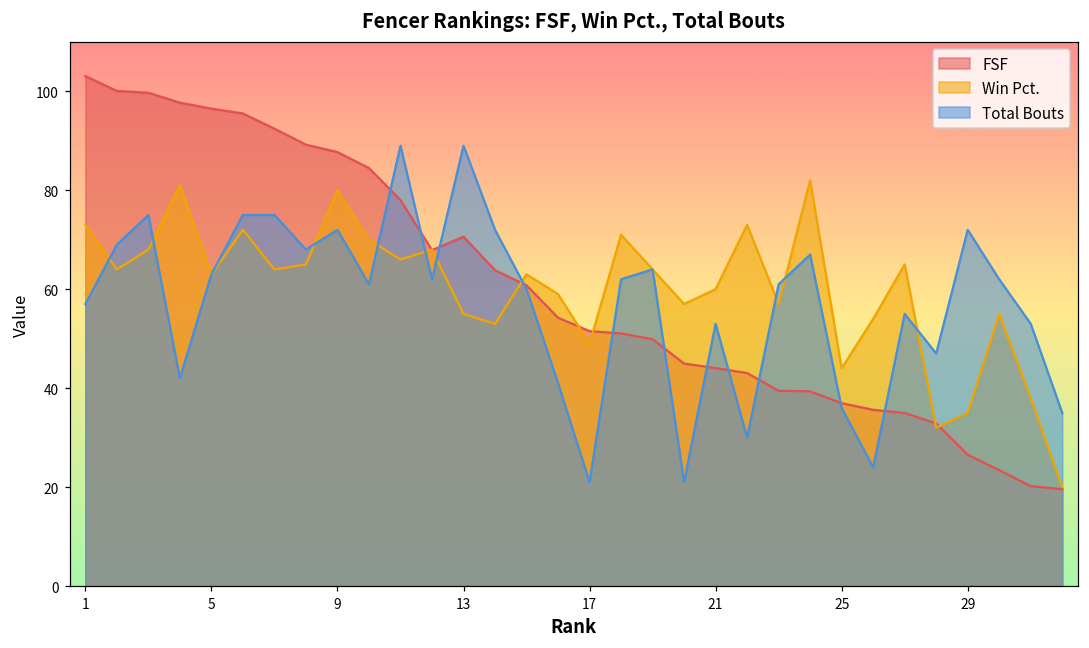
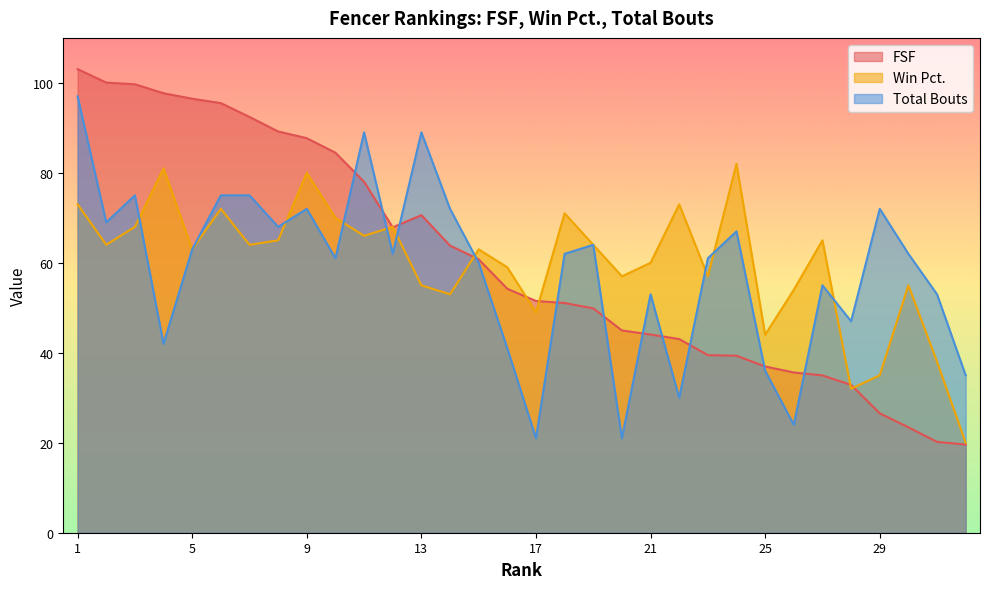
Total Bouts, 1: 57 -> 97
